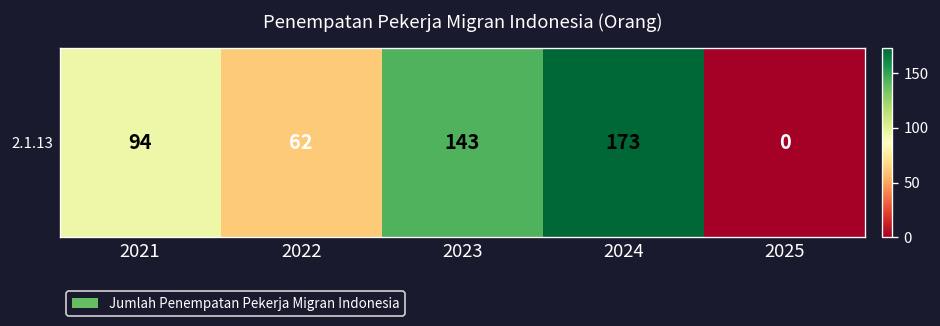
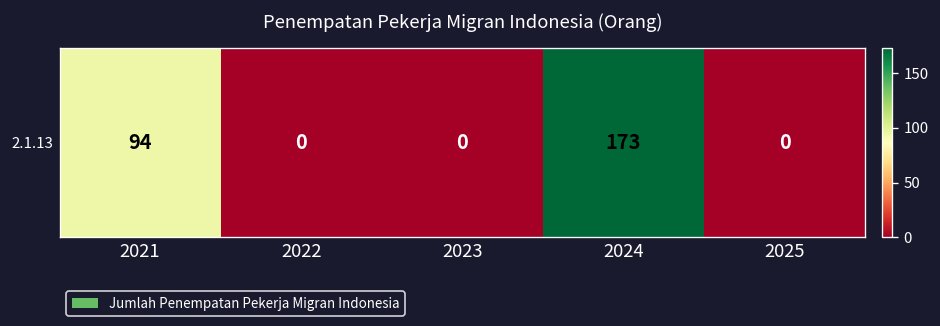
2.1.13, 2022: 62 -> 0
2.1.13, 2023: 143 -> 0
